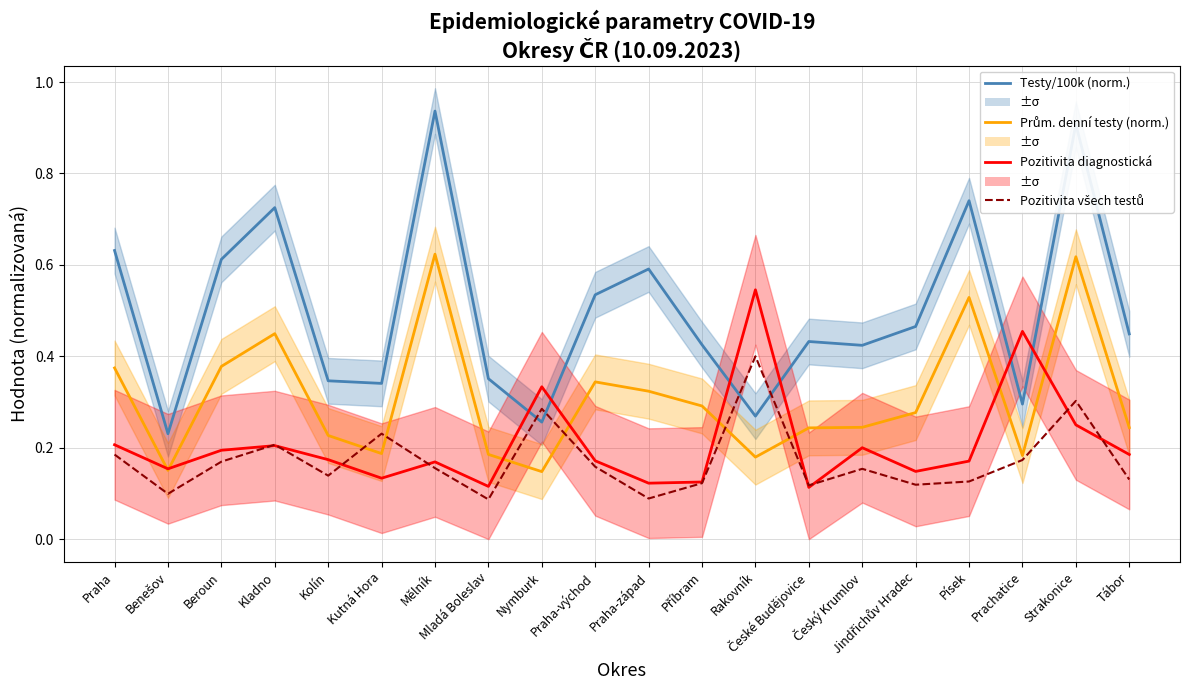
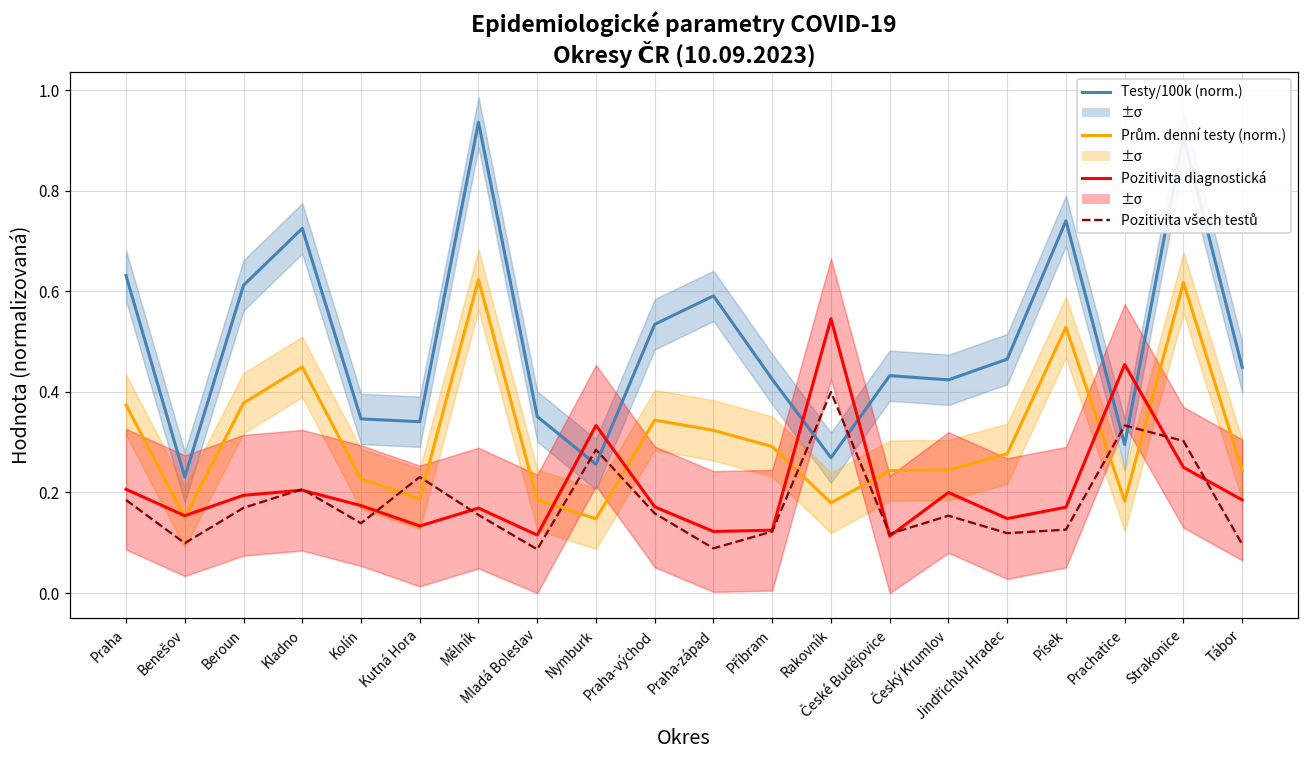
Pozitivita všech testů, Prachatice: 0.17 -> 0.33
Pozitivita všech testů, Tábor: 0.13 -> 0.10
